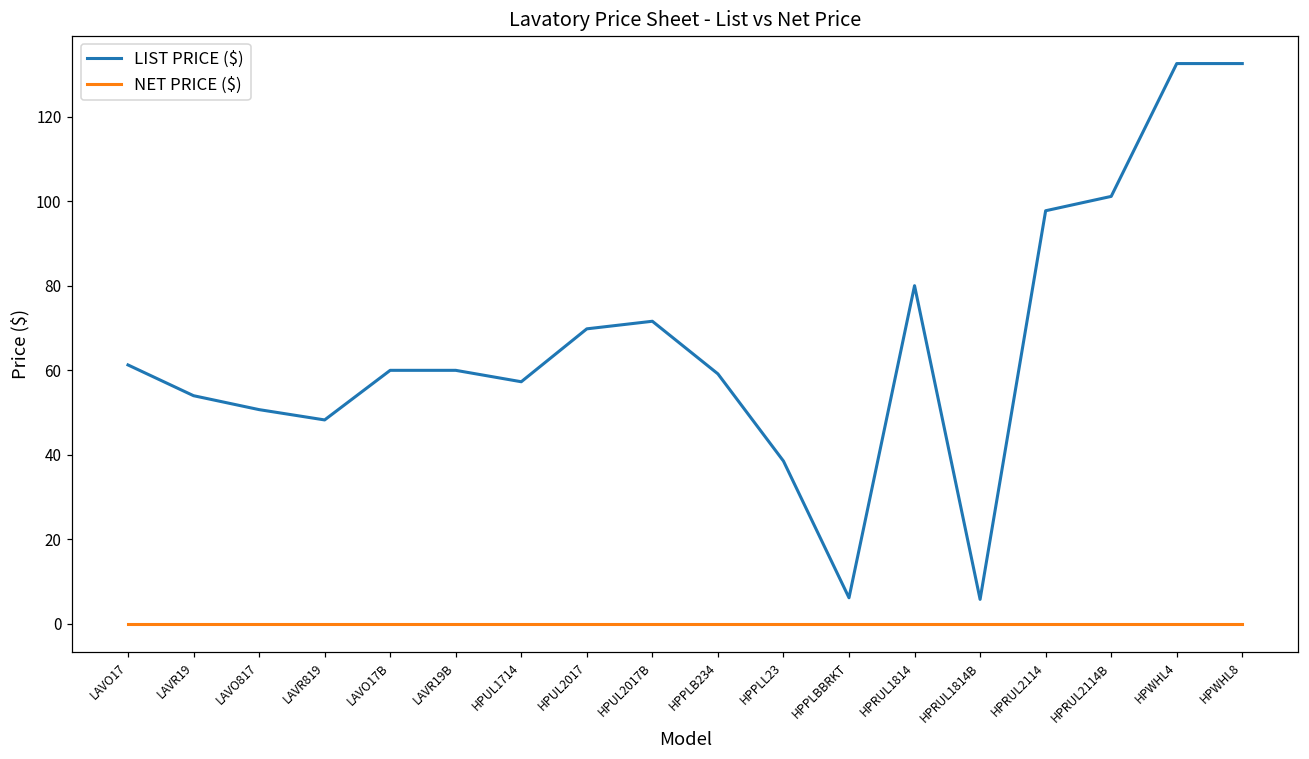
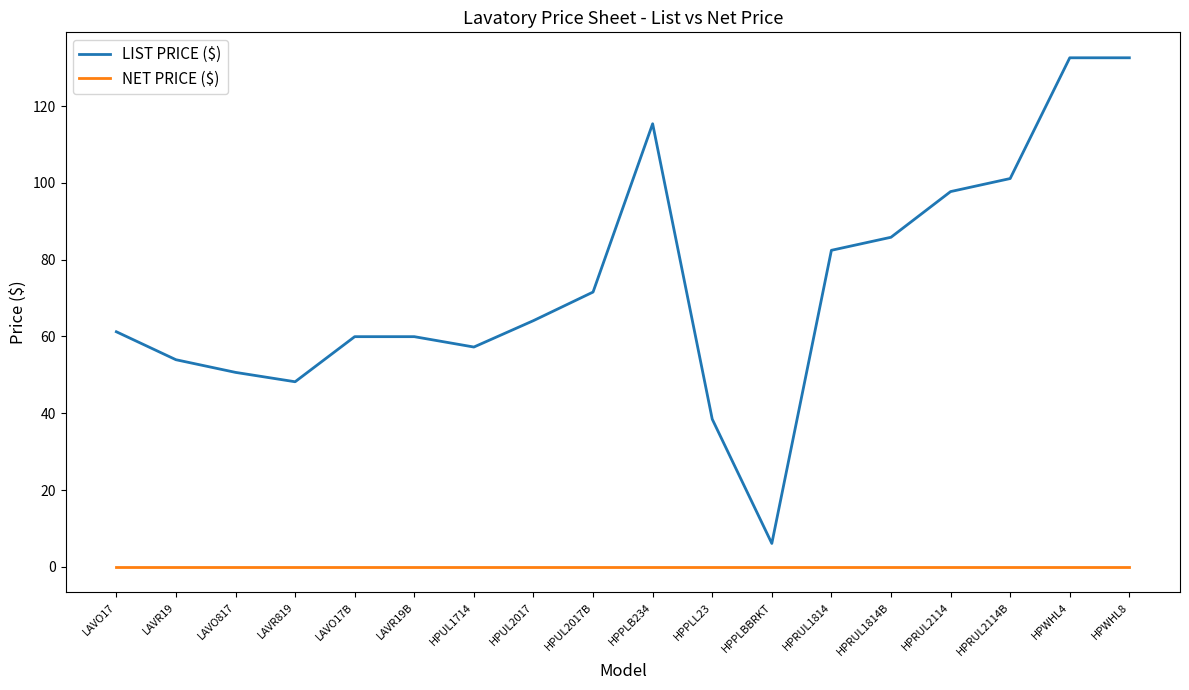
LIST PRICE ($), HPUL2017: 70 -> 64
LIST PRICE ($), HPPLB234: 59 -> 115
LIST PRICE ($), HPRUL1814: 80 -> 82
LIST PRICE ($), HPRUL1814B: 6 -> 86
